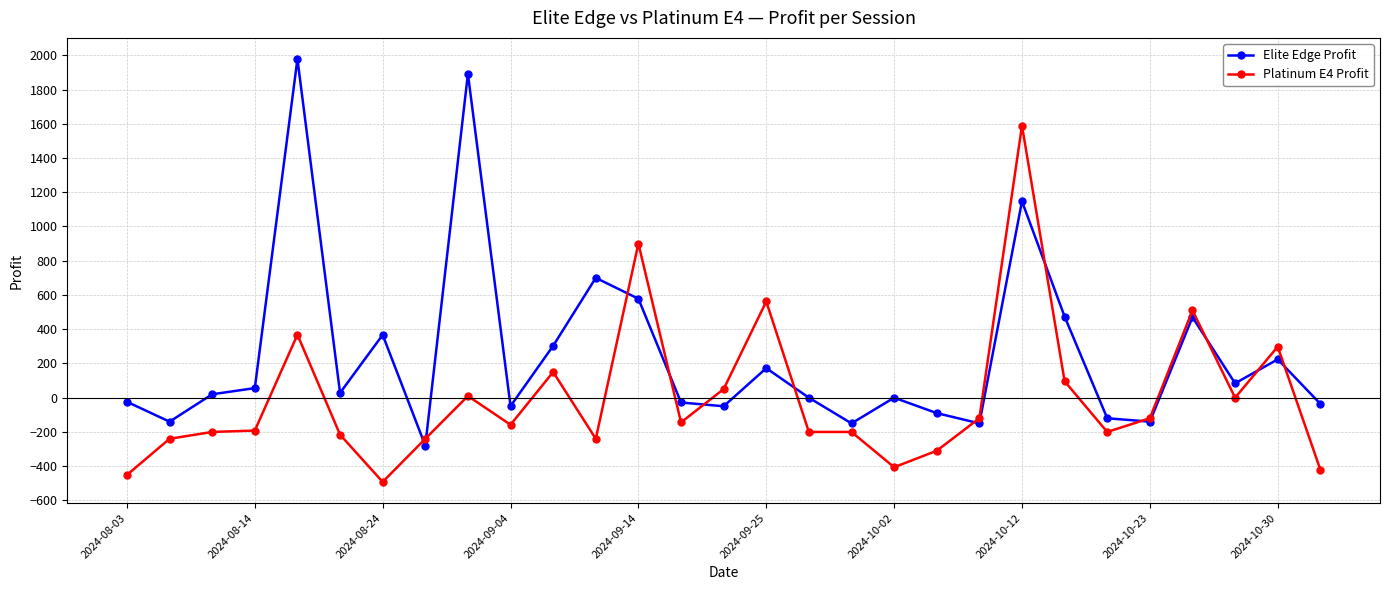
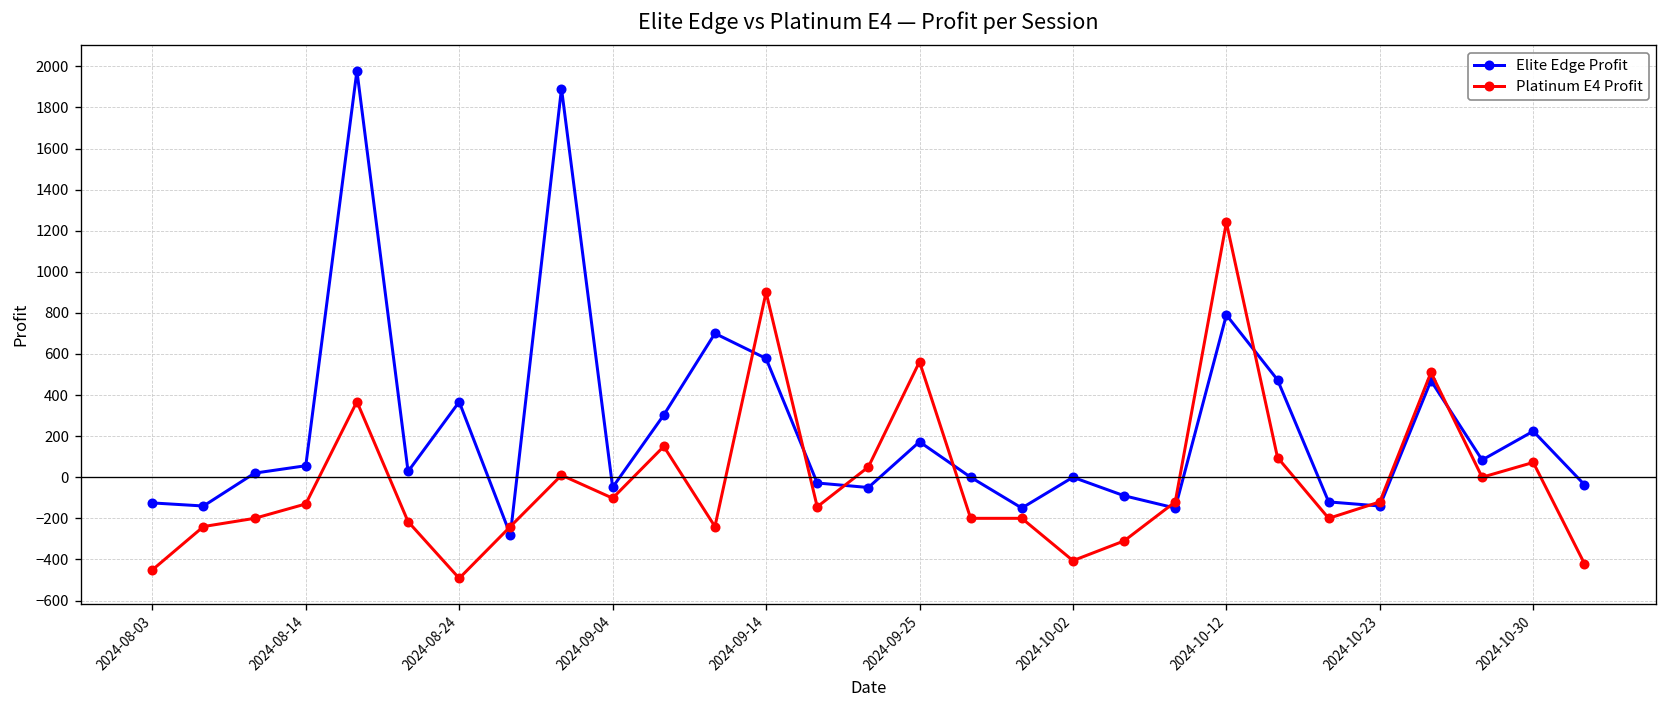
Elite Edge Profit, 2024-08-03: -20 -> -130
Platinum E4 Profit, 2024-08-14: -190 -> -130
Platinum E4 Profit, 2024-09-04: -160 -> -100
Elite Edge Profit, 2024-10-12: 1150 -> 790
Platinum E4 Profit, 2024-10-12: 1590 -> 1240
Platinum E4 Profit, 2024-10-30: 300 -> 70
